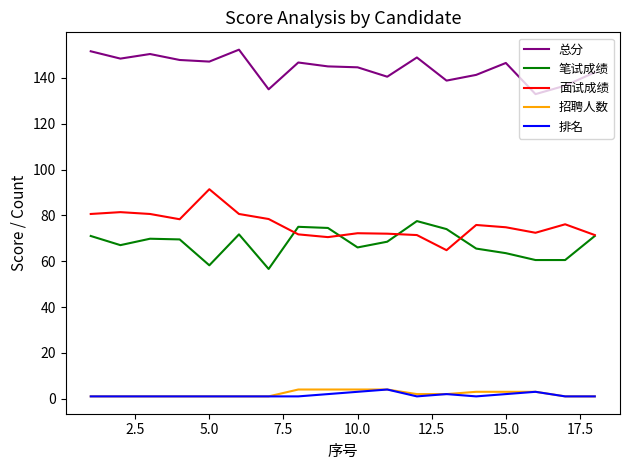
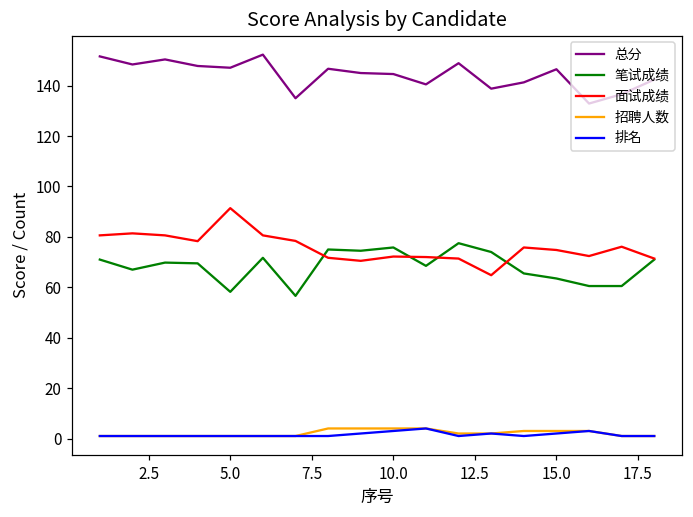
笔试成绩, 10.0: 66 -> 76
